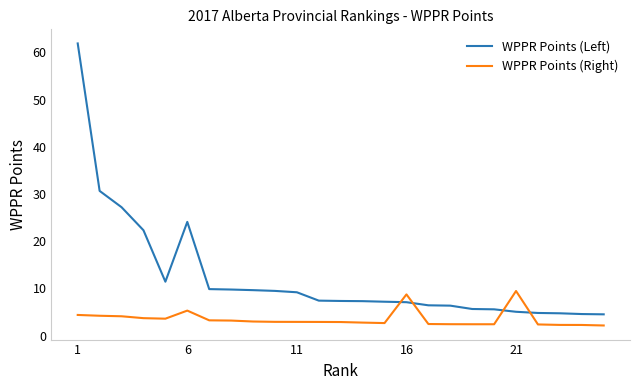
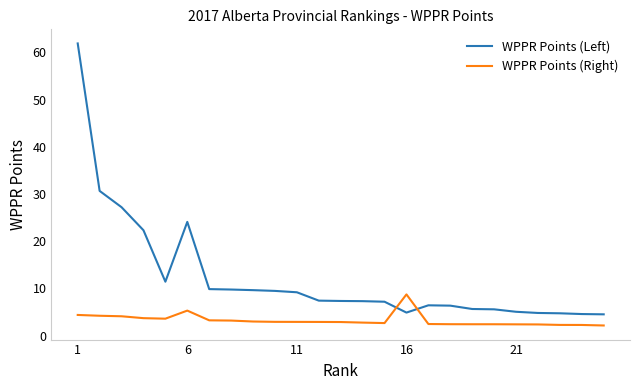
WPPR Points (Left), 16: 7 -> 5
WPPR Points (Right), 21: 9 -> 2
